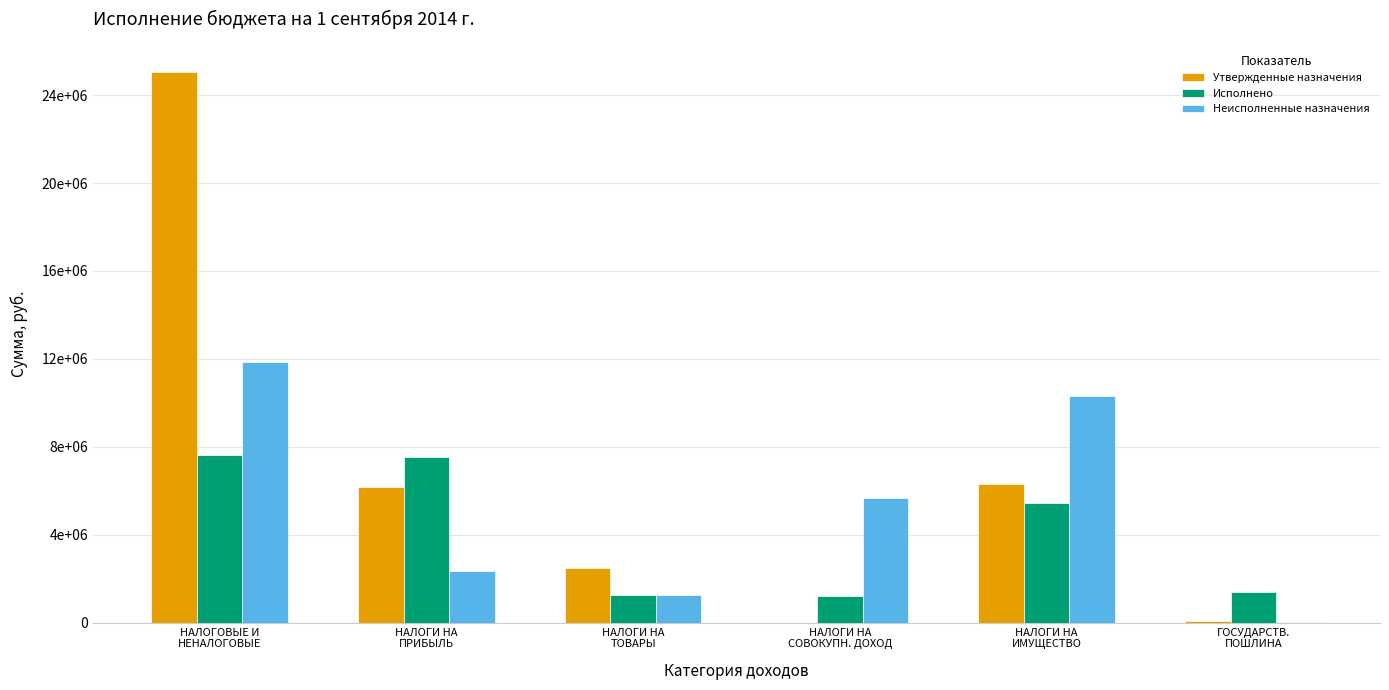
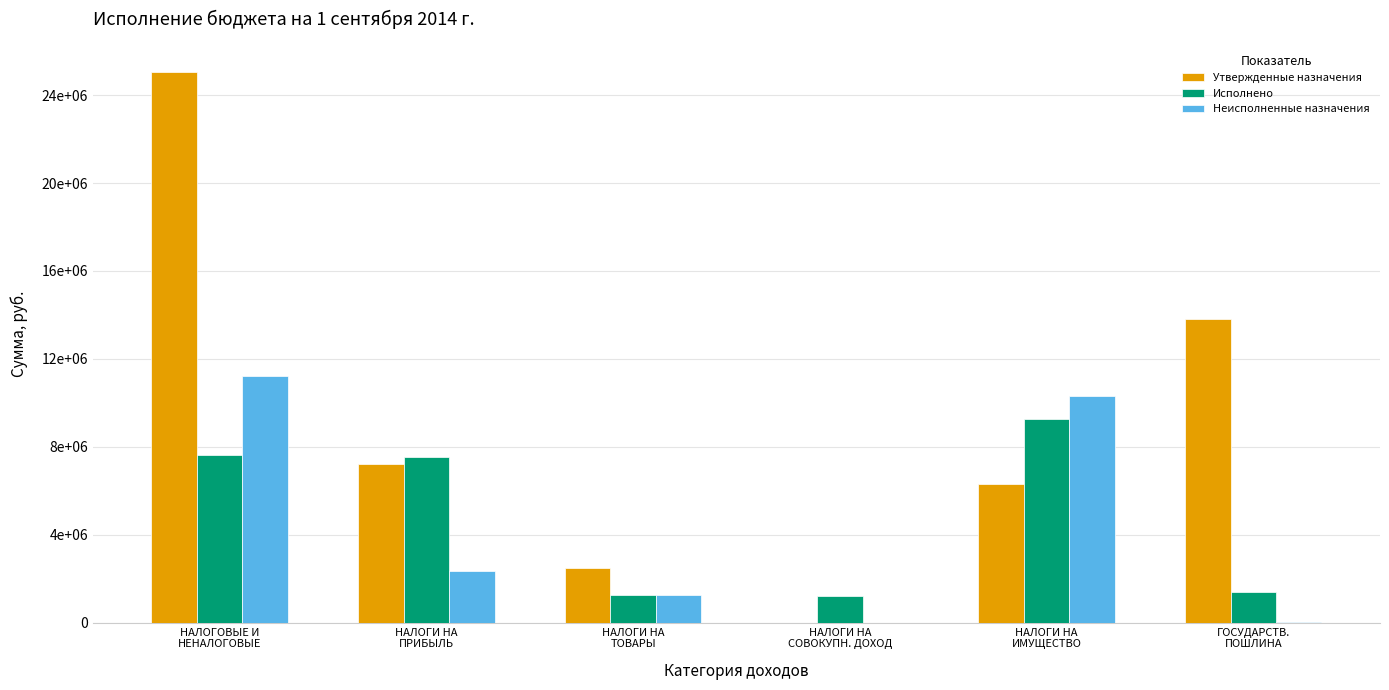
Неисполненные назначения, НАЛОГОВЫЕ И НЕНАЛОГОВЫЕ: 11900000 -> 11200000
Утвержденные назначения, НАЛОГИ НА ПРИБЫЛЬ: 6200000 -> 7200000
Неисполненные назначения, НАЛОГИ НА СОВОКУПН. ДОХОД: 5700000 -> 0
Исполнено, НАЛОГИ НА ИМУЩЕСТВО: 5400000 -> 9300000
Утвержденные назначения, ГОСУДАРСТВ. ПОШЛИНА: 100000 -> 13800000
